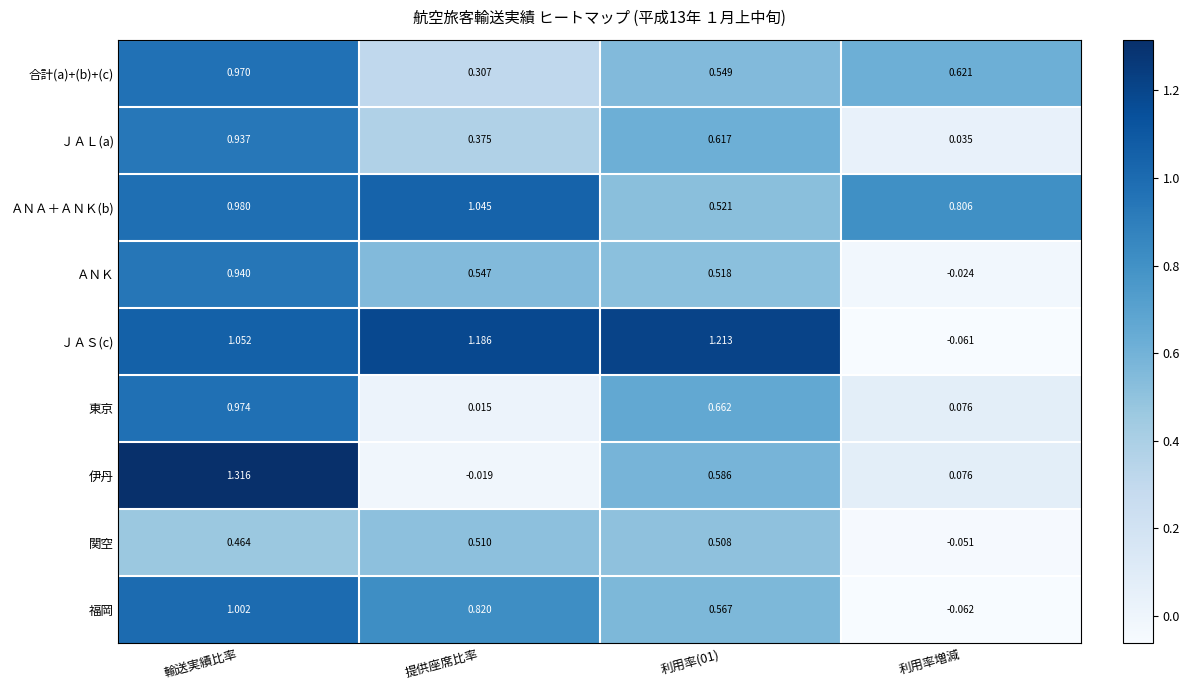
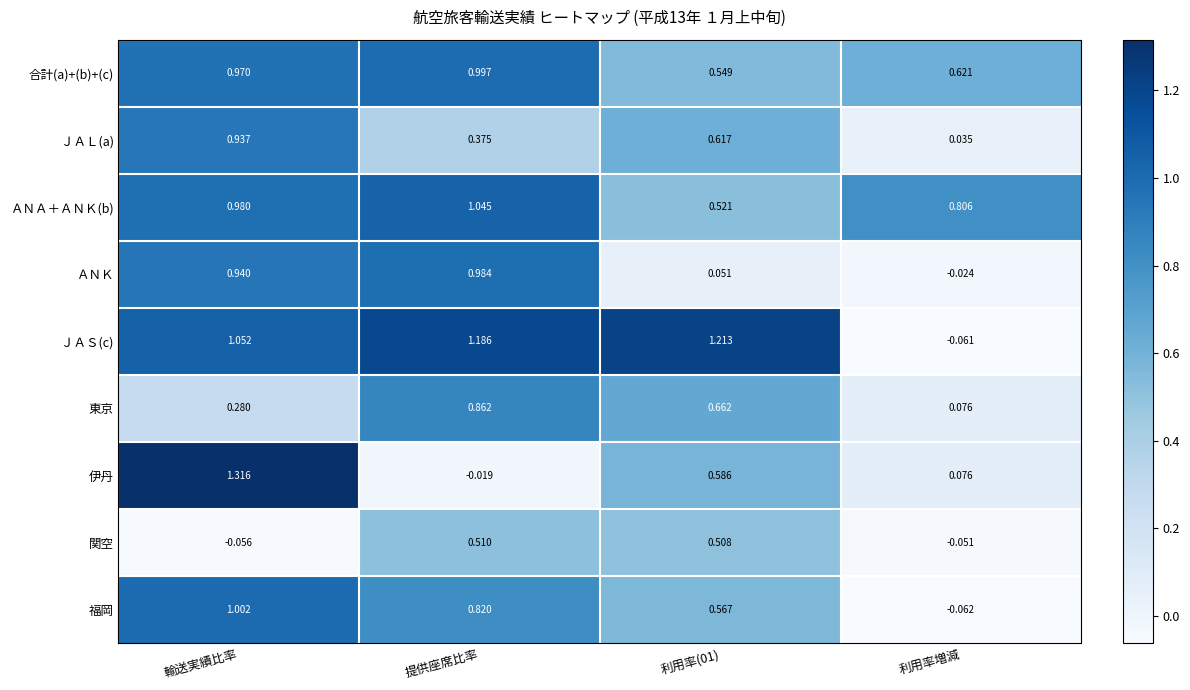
合計(a)+(b)+(c), 提供座席比率: 0.307 -> 0.997
ＡＮＫ, 提供座席比率: 0.547 -> 0.984
ＡＮＫ, 利用率(01): 0.518 -> 0.051
東京, 輸送実績比率: 0.974 -> 0.280
東京, 提供座席比率: 0.015 -> 0.862
関空, 輸送実績比率: 0.464 -> -0.056
